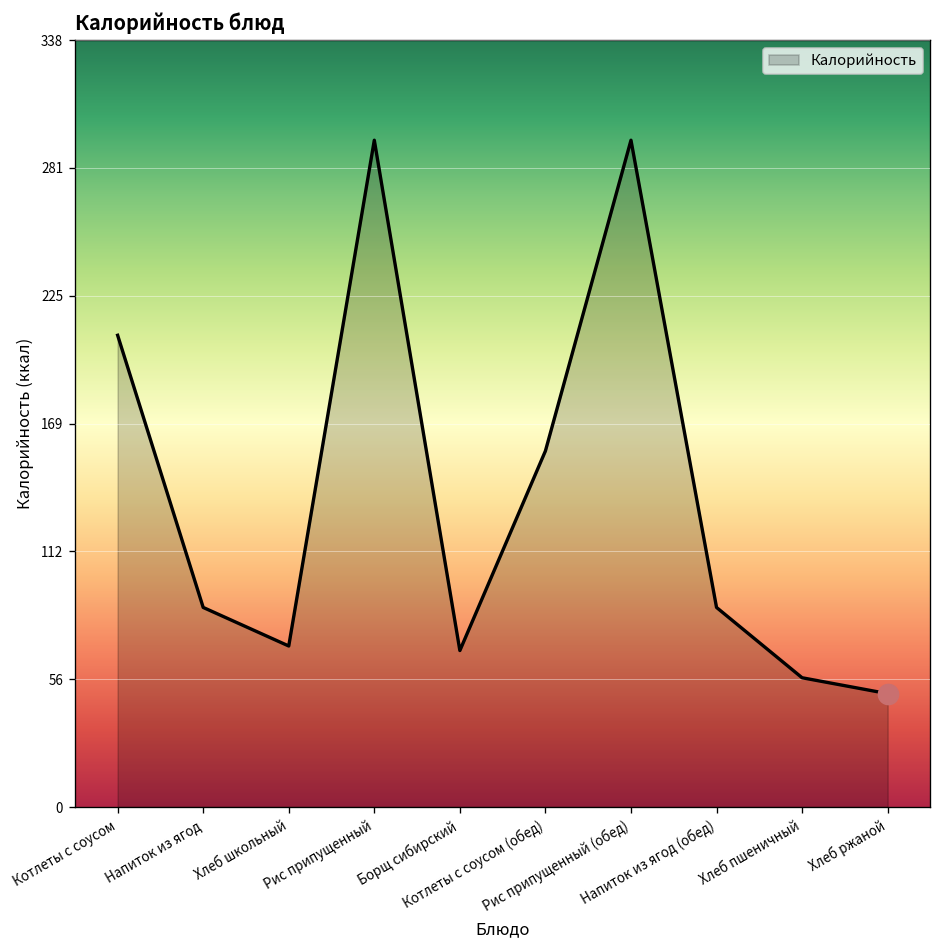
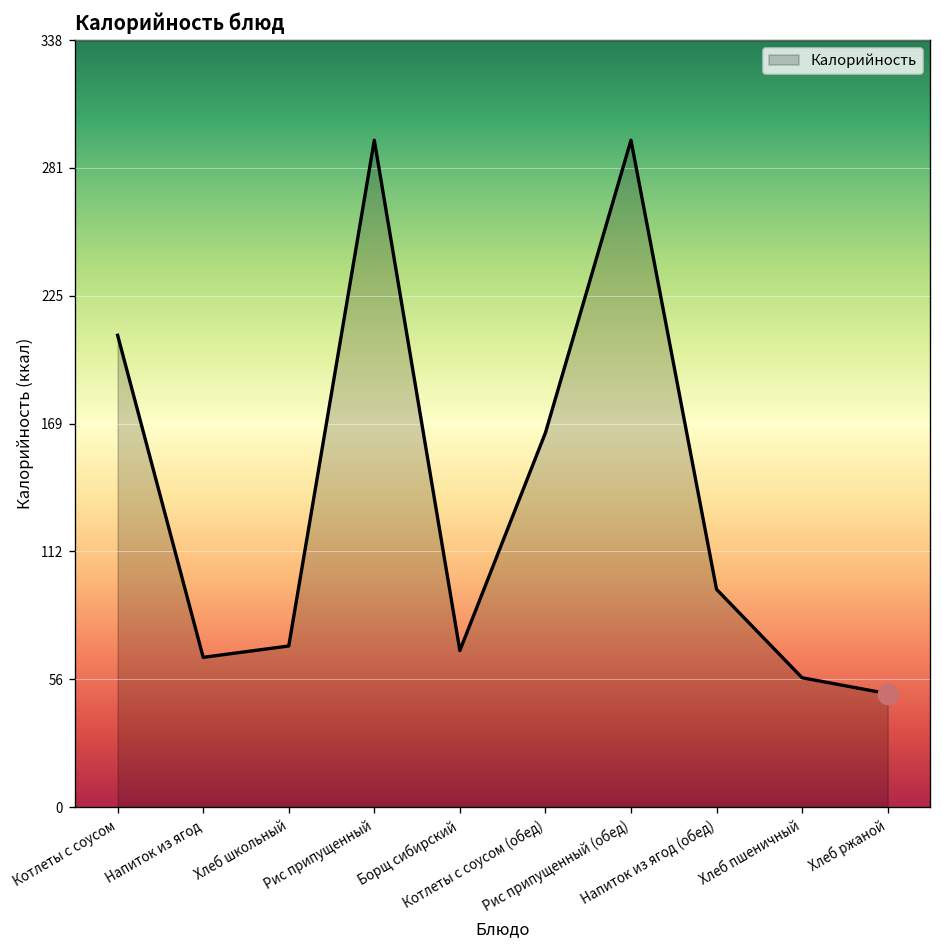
Калорийность, Напиток из ягод: 88 -> 66
Калорийность, Котлеты с соусом (обед): 157 -> 165
Калорийность, Напиток из ягод (обед): 88 -> 96
